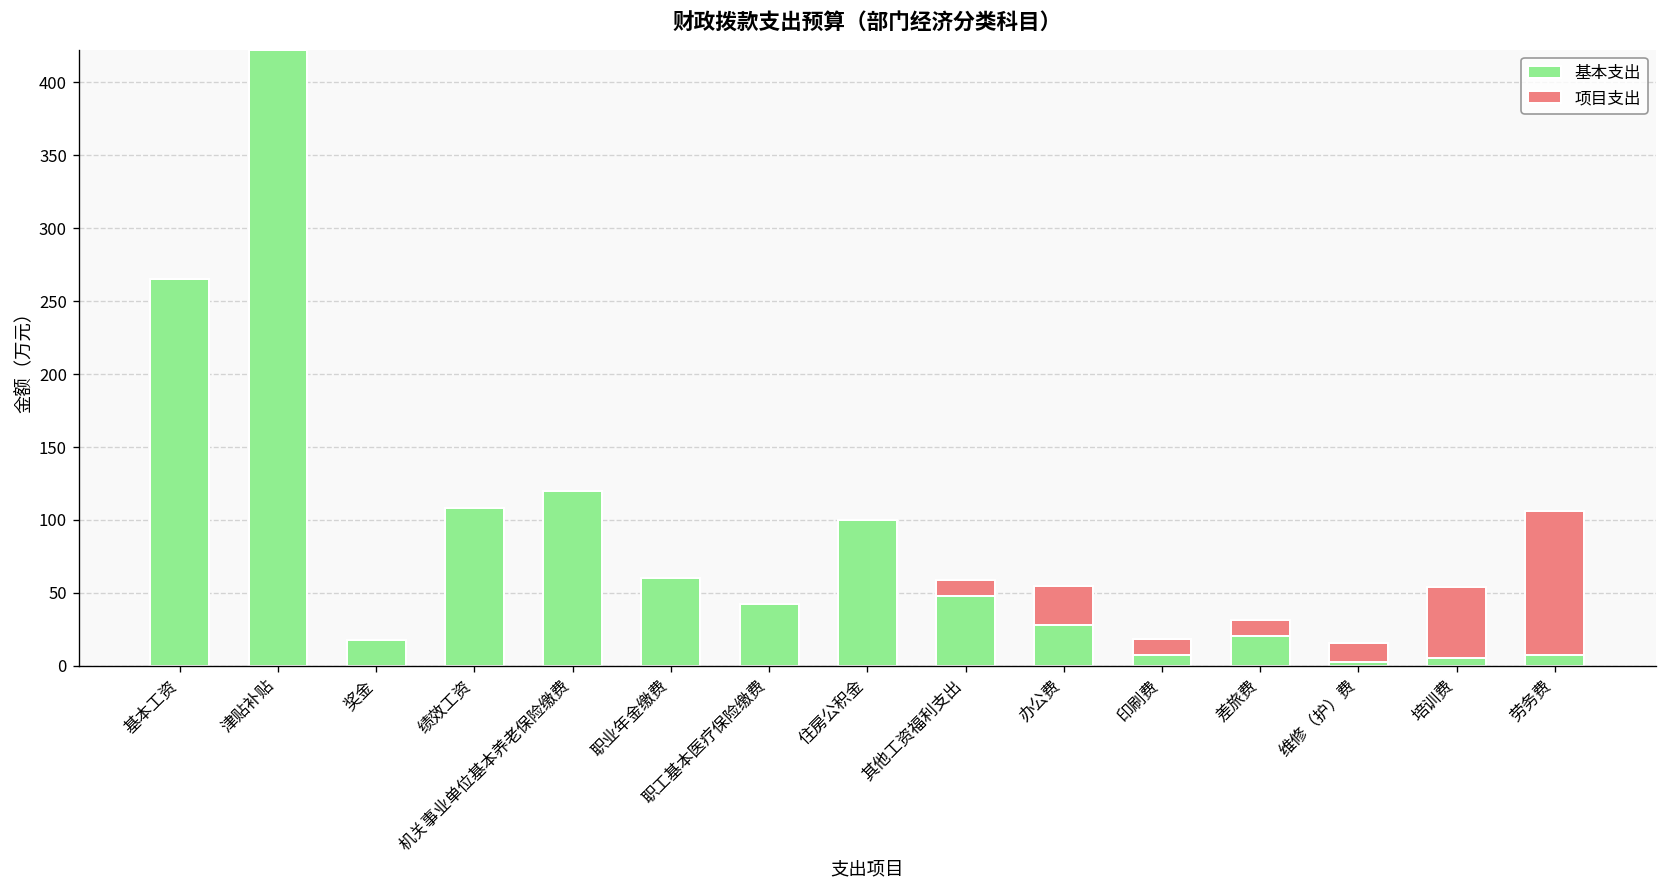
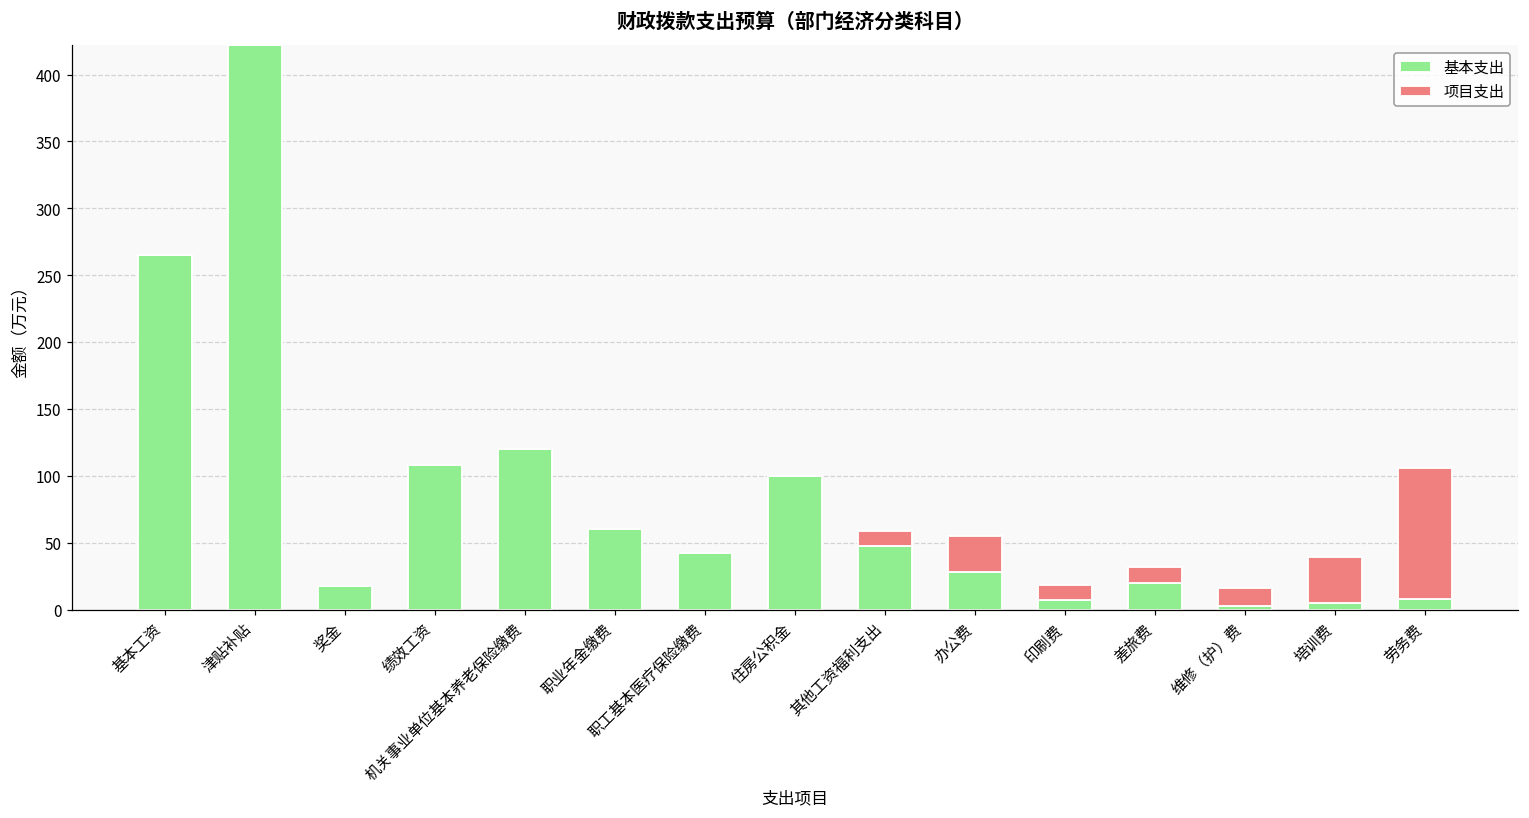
项目支出, 培训费: 49 -> 34
